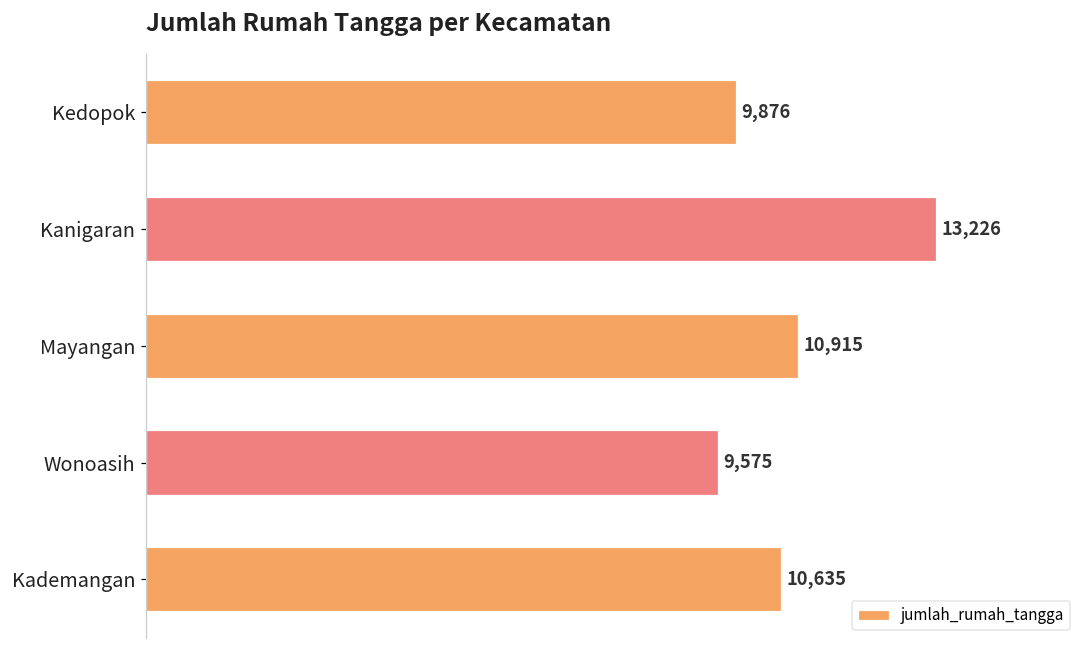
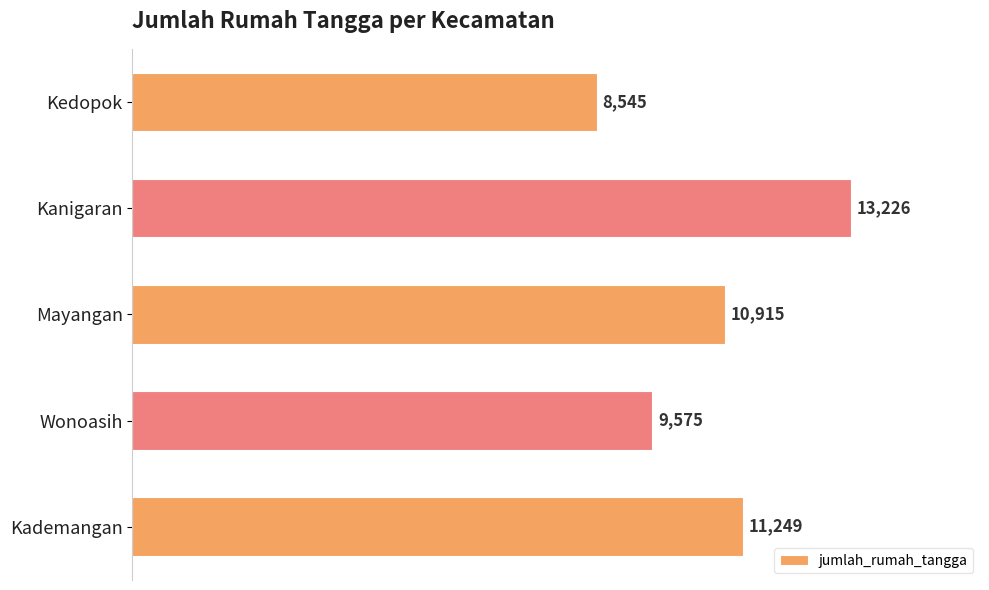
Kedopok: 9,876 -> 8,545
Kademangan: 10,635 -> 11,249
